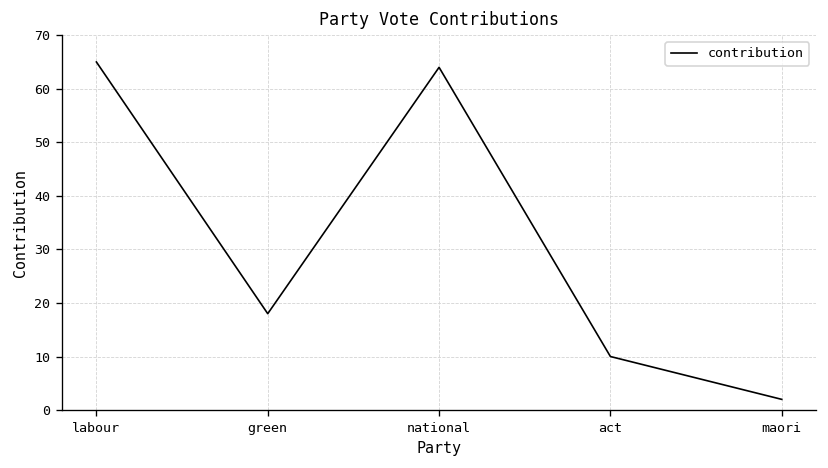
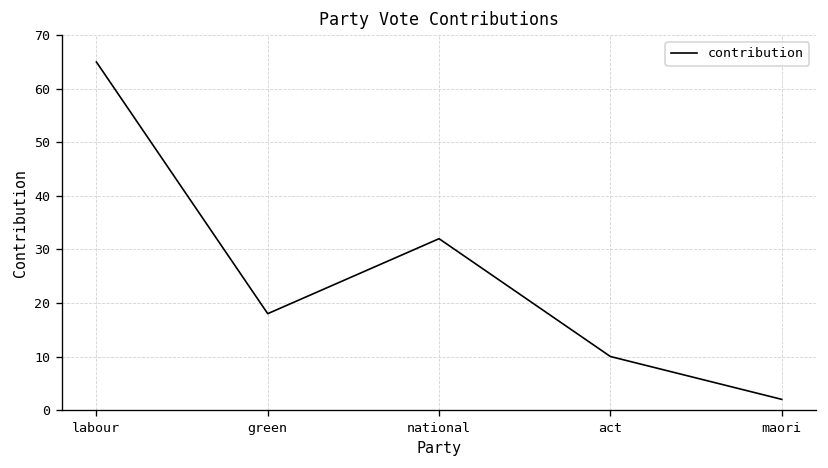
national: 64 -> 32
